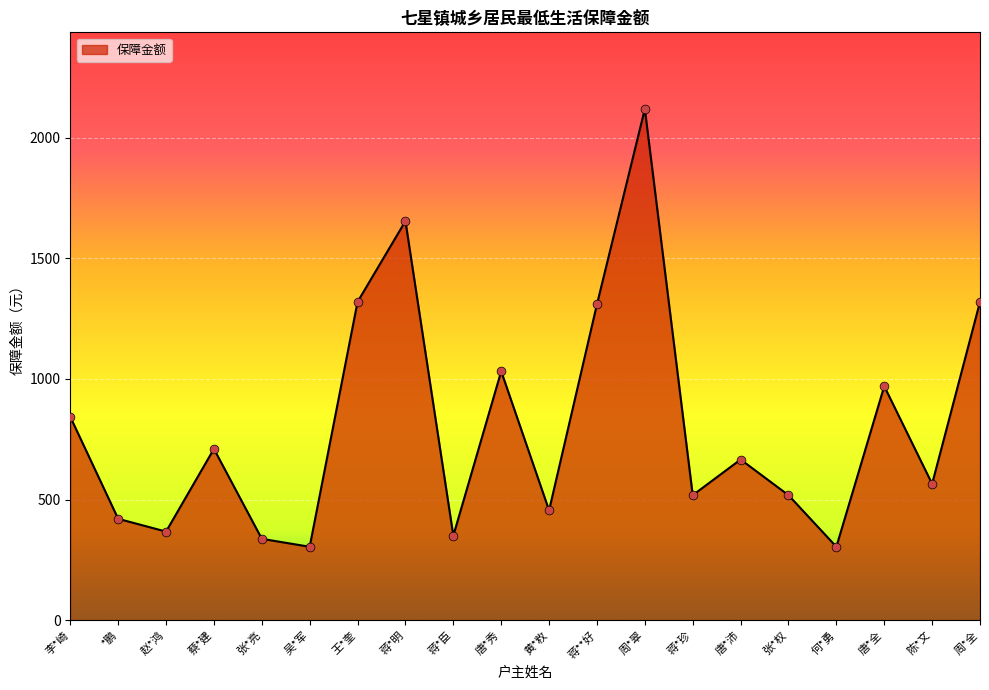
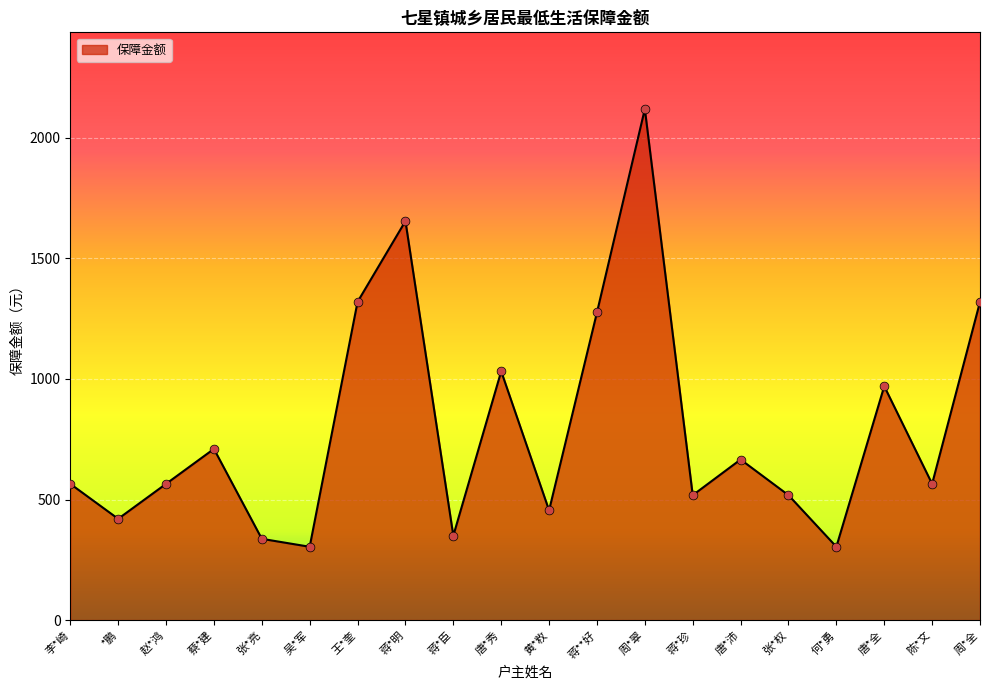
李*崎: 840 -> 570
赵*鸿: 370 -> 570
蒋**好: 1310 -> 1280
